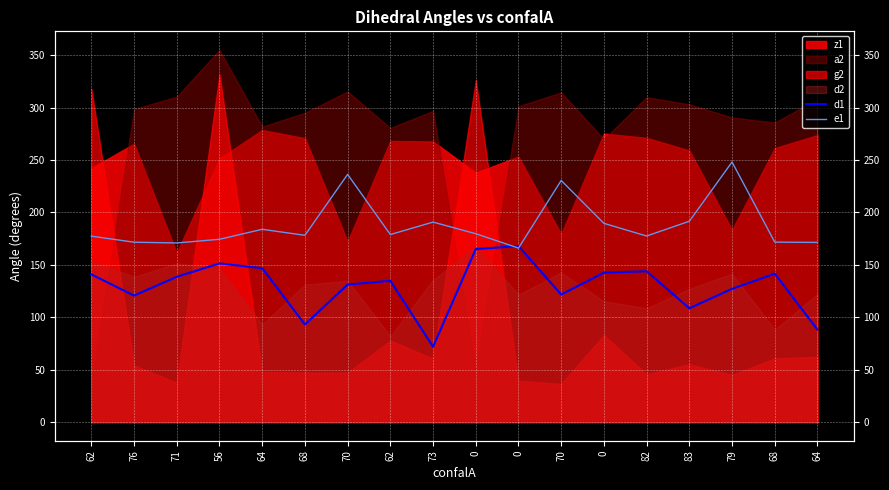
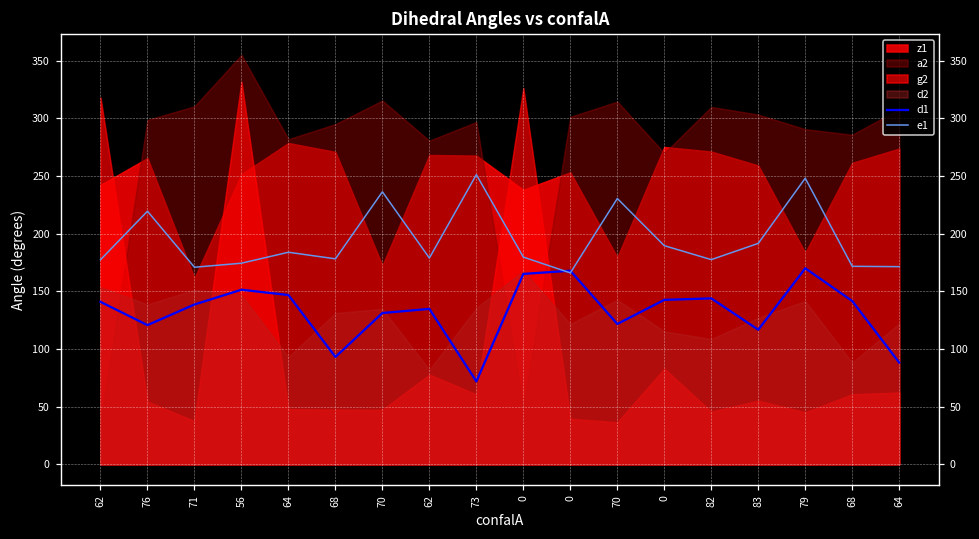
e1, 76: 172 -> 220
e1, 73: 191 -> 251
d1, 83: 109 -> 117
d1, 79: 127 -> 170
